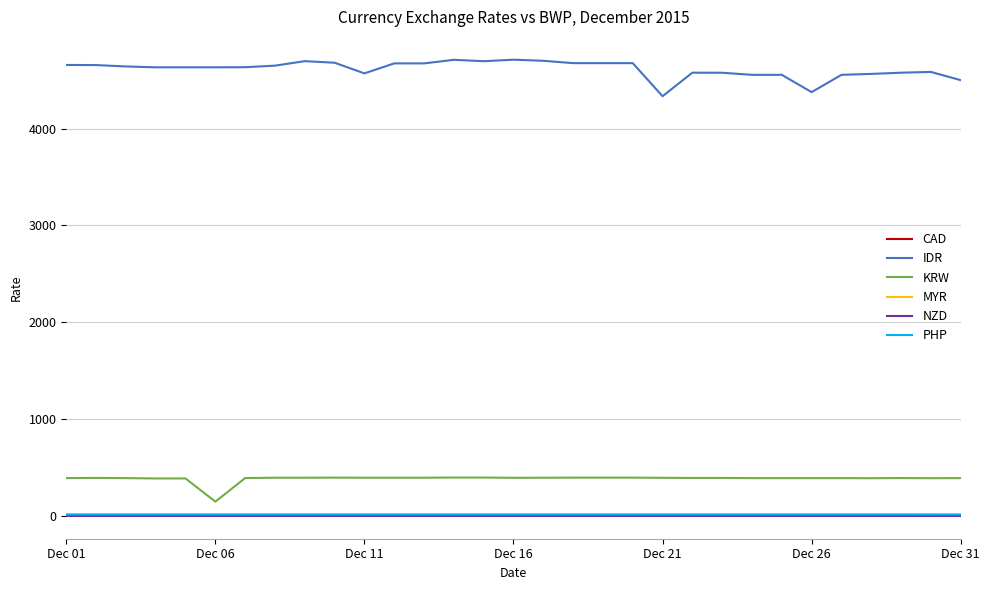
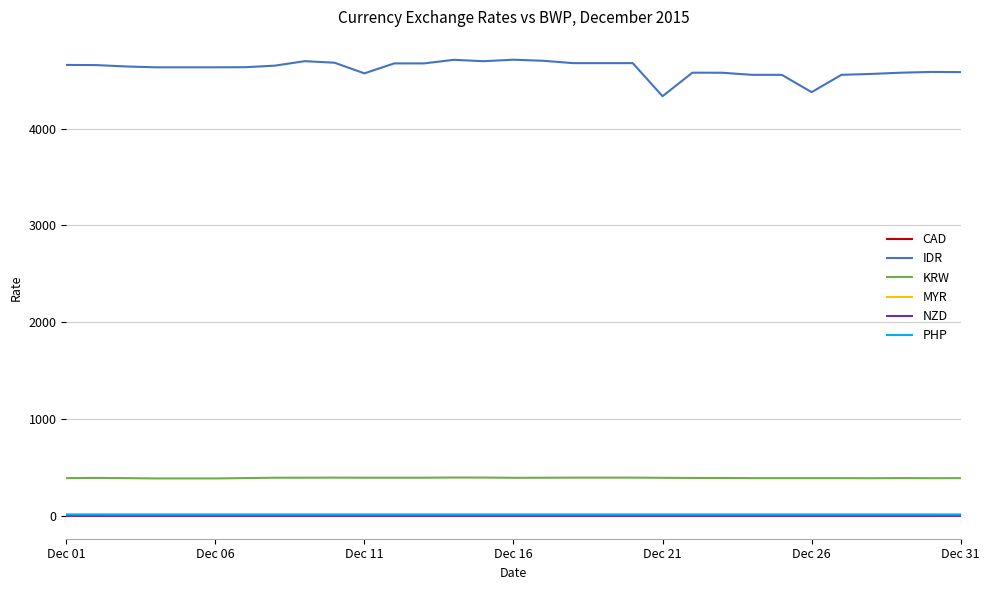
KRW, Dec 06: 100 -> 400
IDR, Dec 31: 4500 -> 4600
